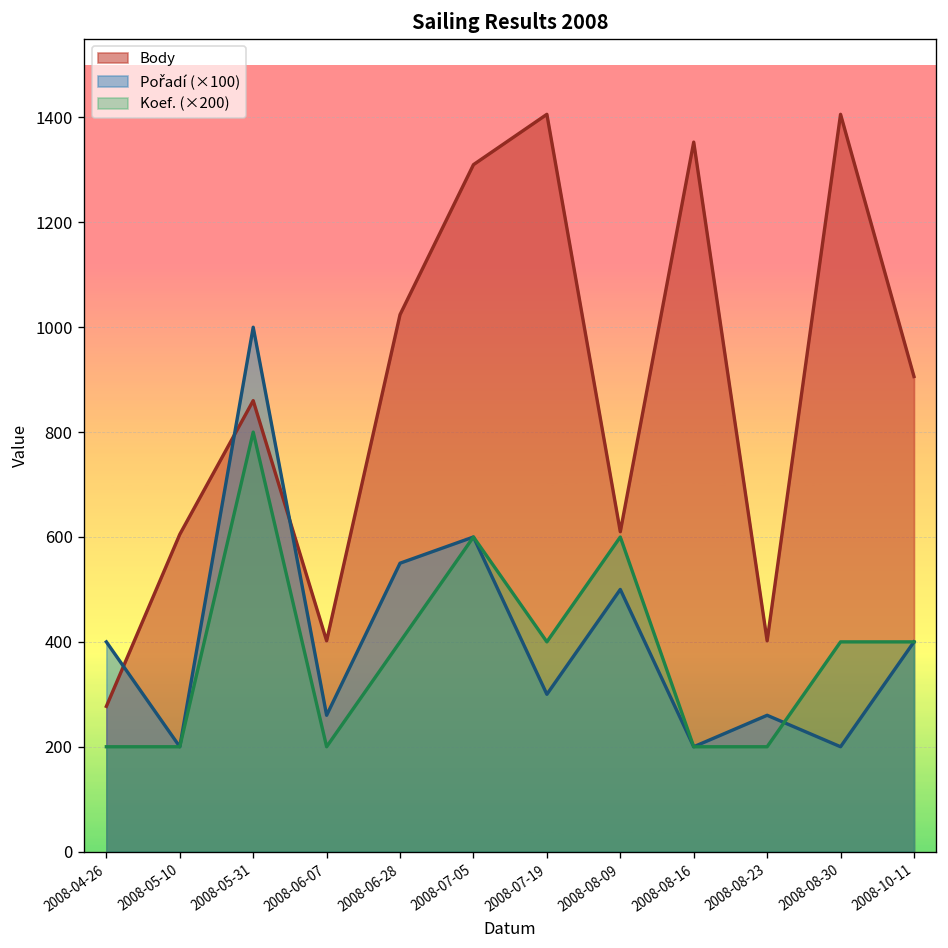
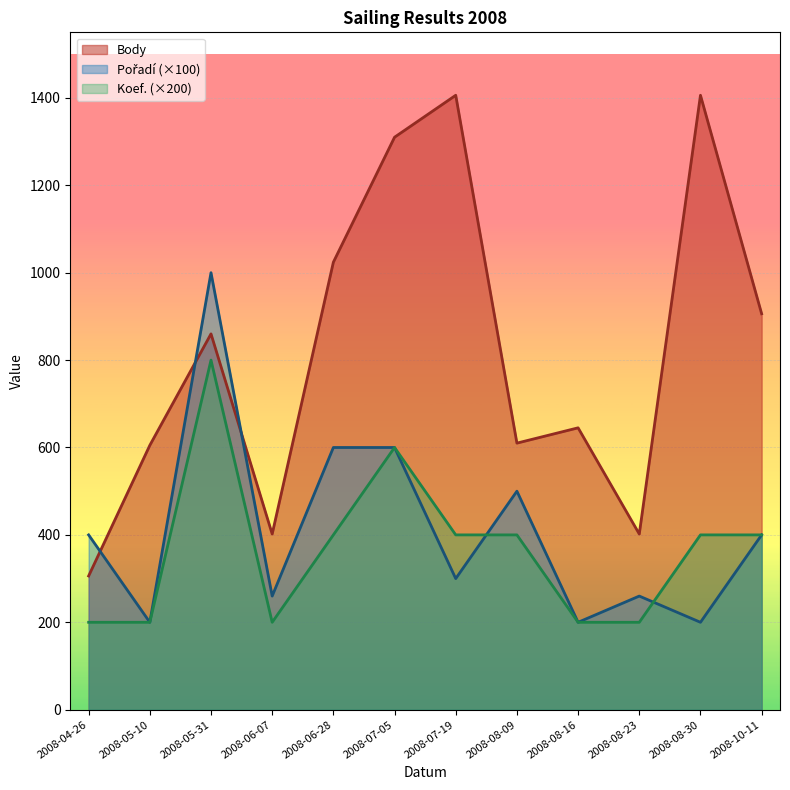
Body, 2008-04-26: 280 -> 310
Pořadí (×100), 2008-06-28: 550 -> 600
Koef. (×200), 2008-08-09: 600 -> 400
Body, 2008-08-16: 1350 -> 650
